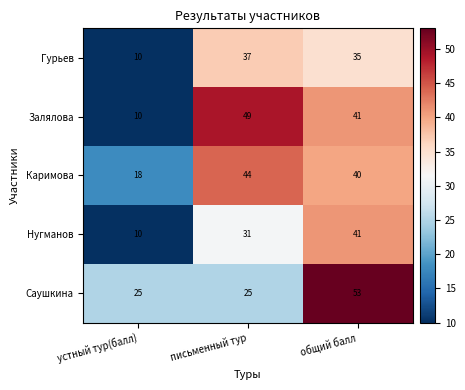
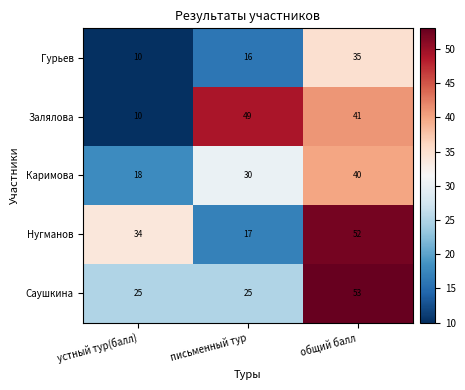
Гурьев, письменный тур: 37 -> 16
Каримова, письменный тур: 44 -> 30
Нугманов, устный тур(балл): 10 -> 34
Нугманов, письменный тур: 31 -> 17
Нугманов, общий балл: 41 -> 52
